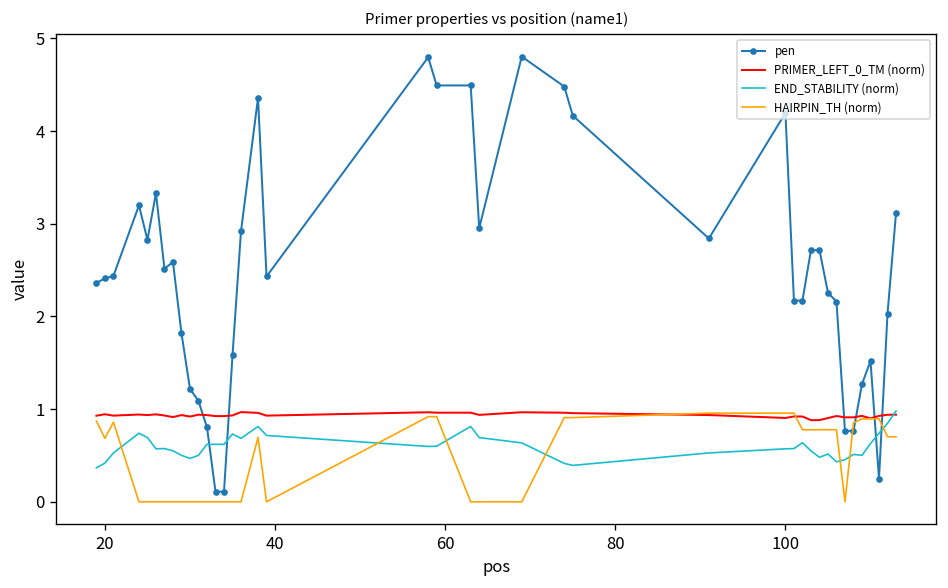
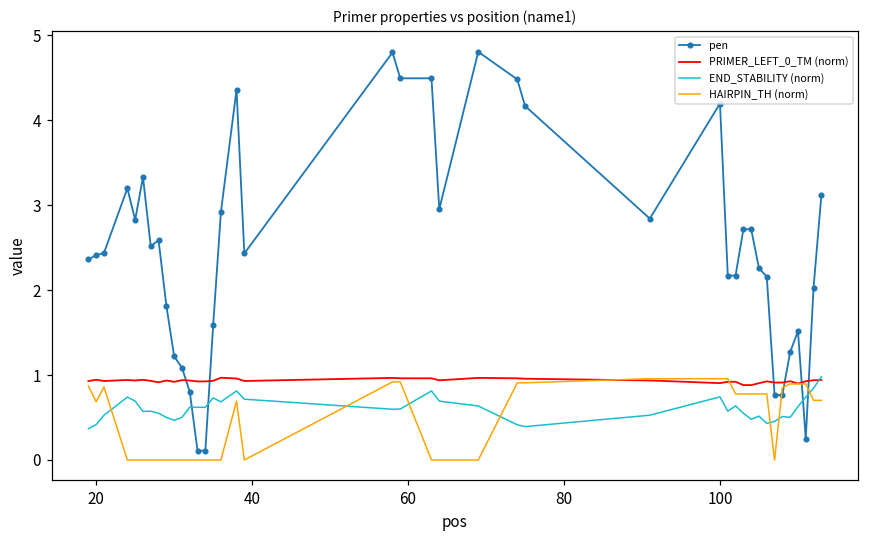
END_STABILITY (norm), 100: 0.6 -> 0.7
